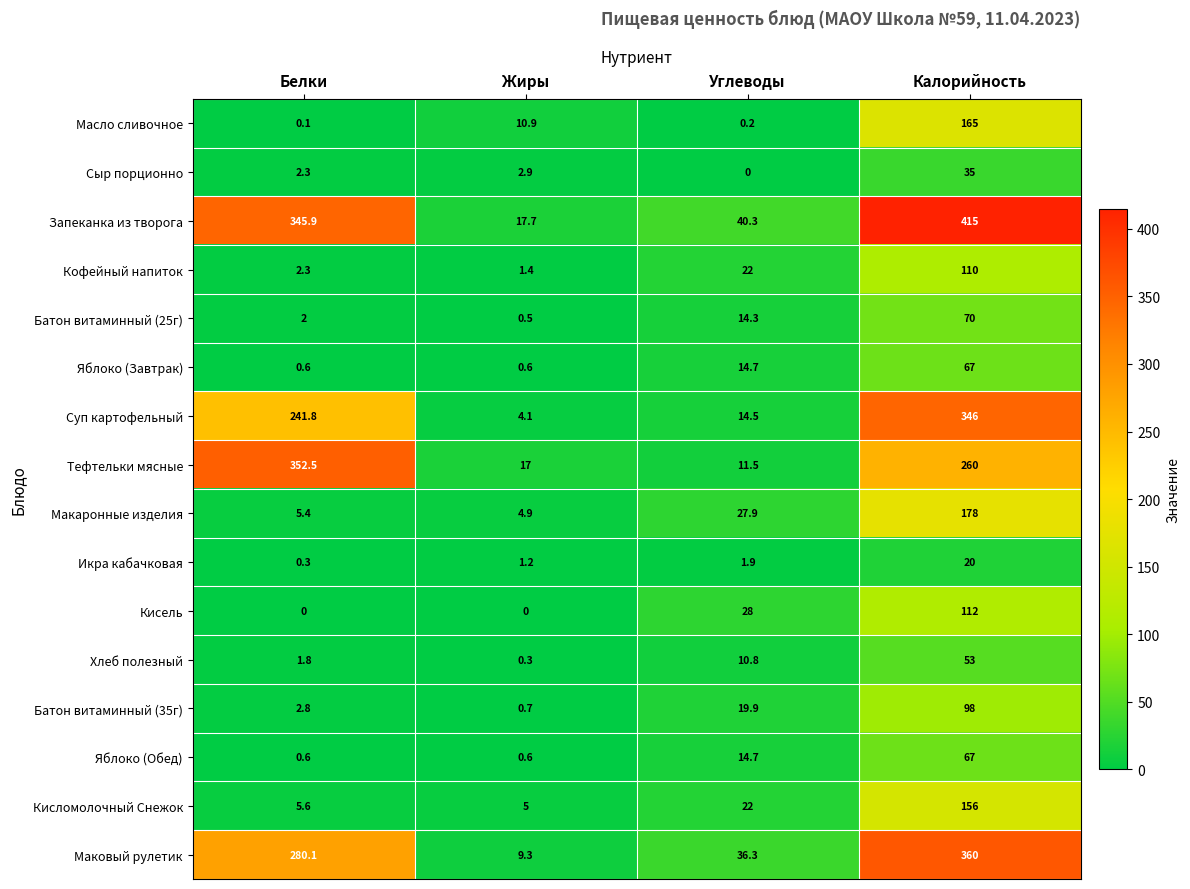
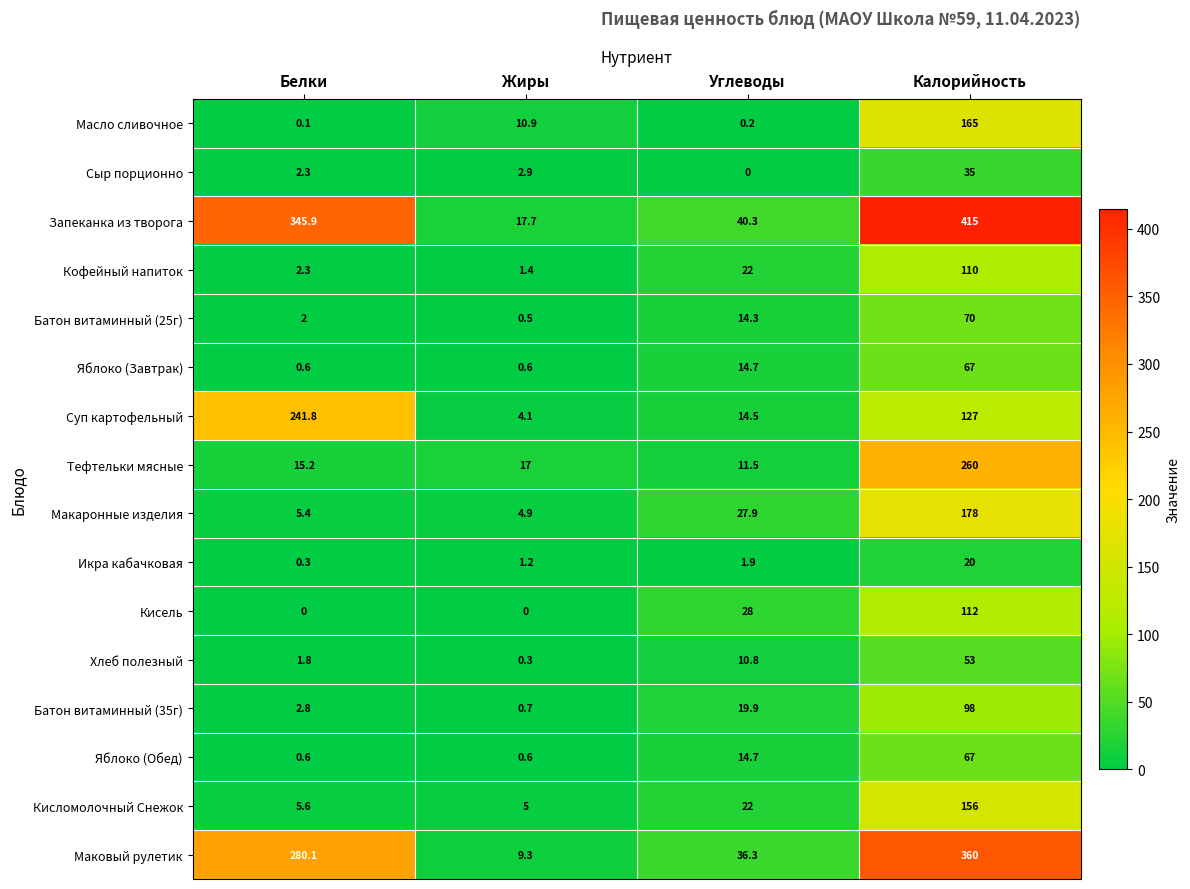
Суп картофельный, Калорийность: 346 -> 127
Тефтельки мясные, Белки: 352.5 -> 15.2
